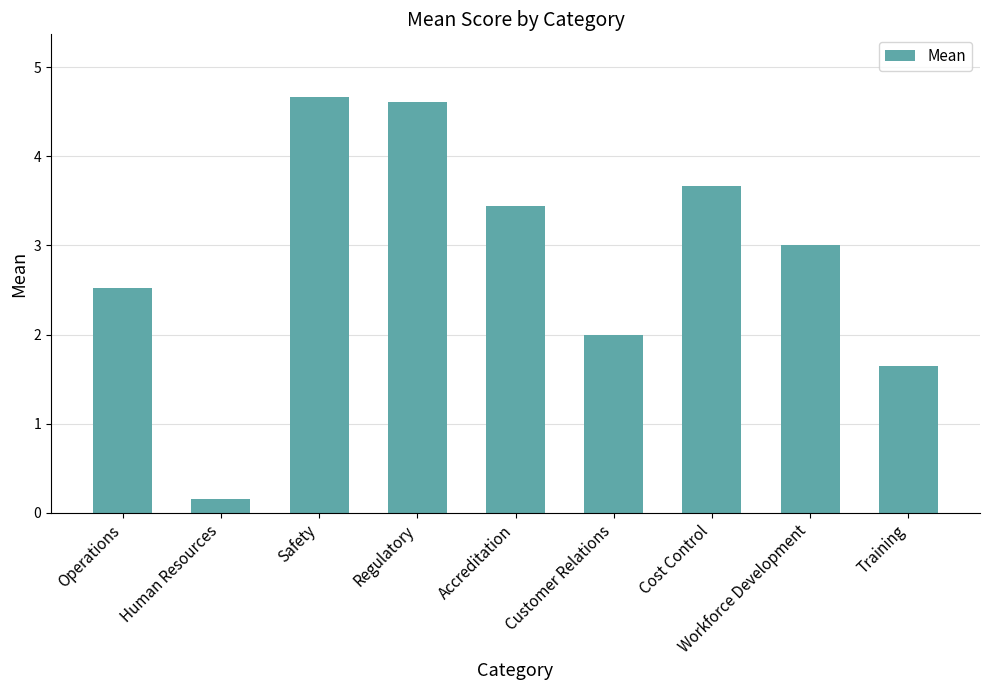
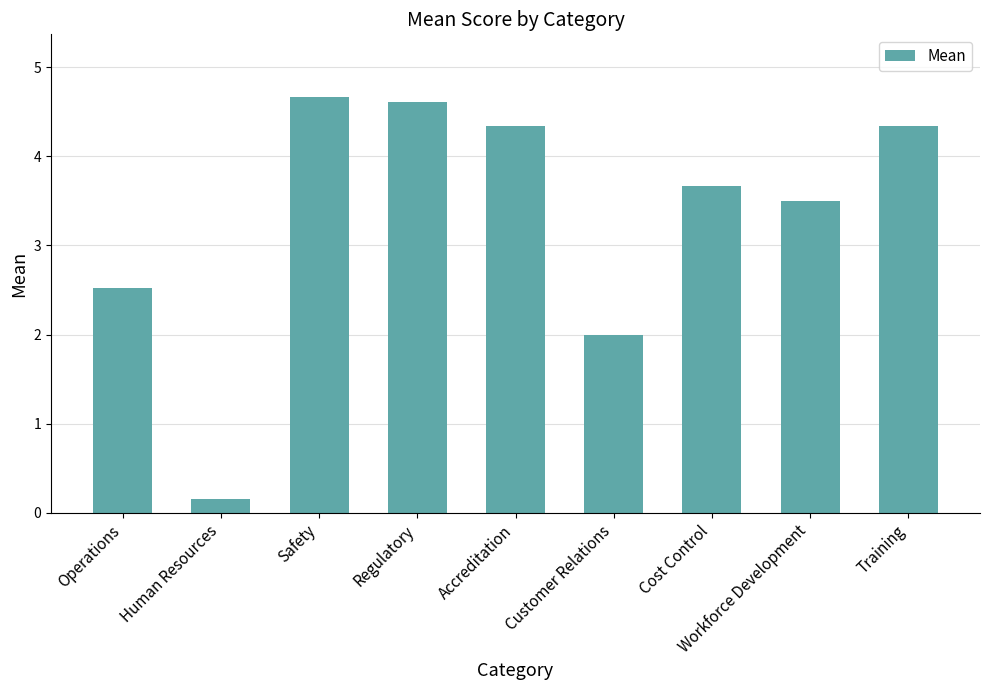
Accreditation: 3.4 -> 4.3
Workforce Development: 3.0 -> 3.5
Training: 1.7 -> 4.3
